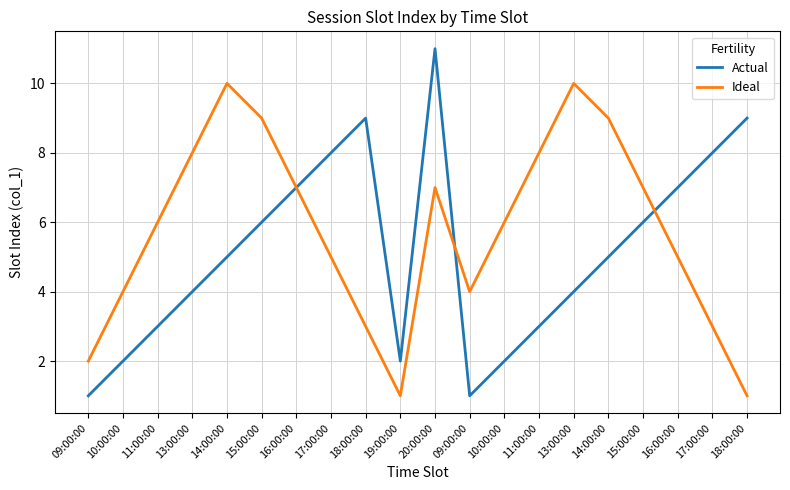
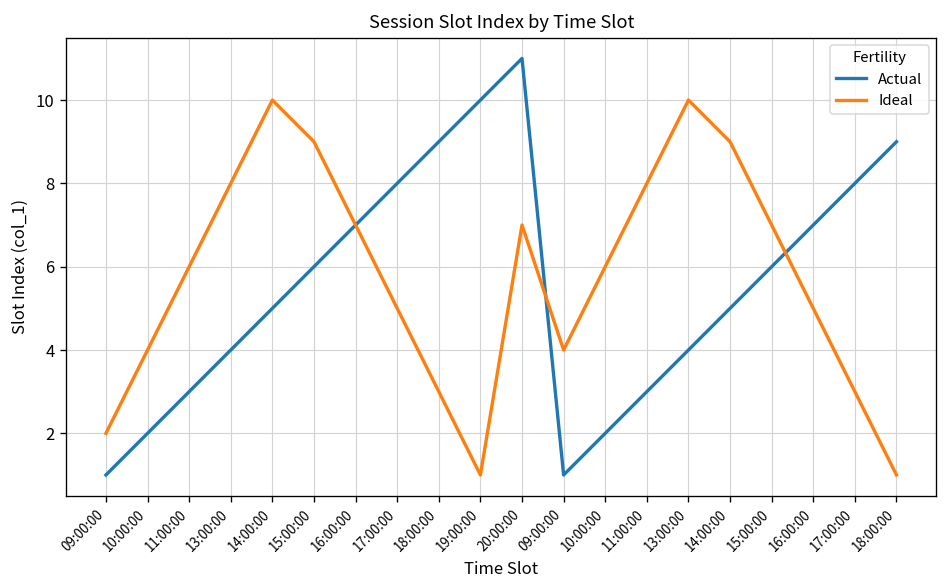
Actual, 19:00:00: 2 -> 10
